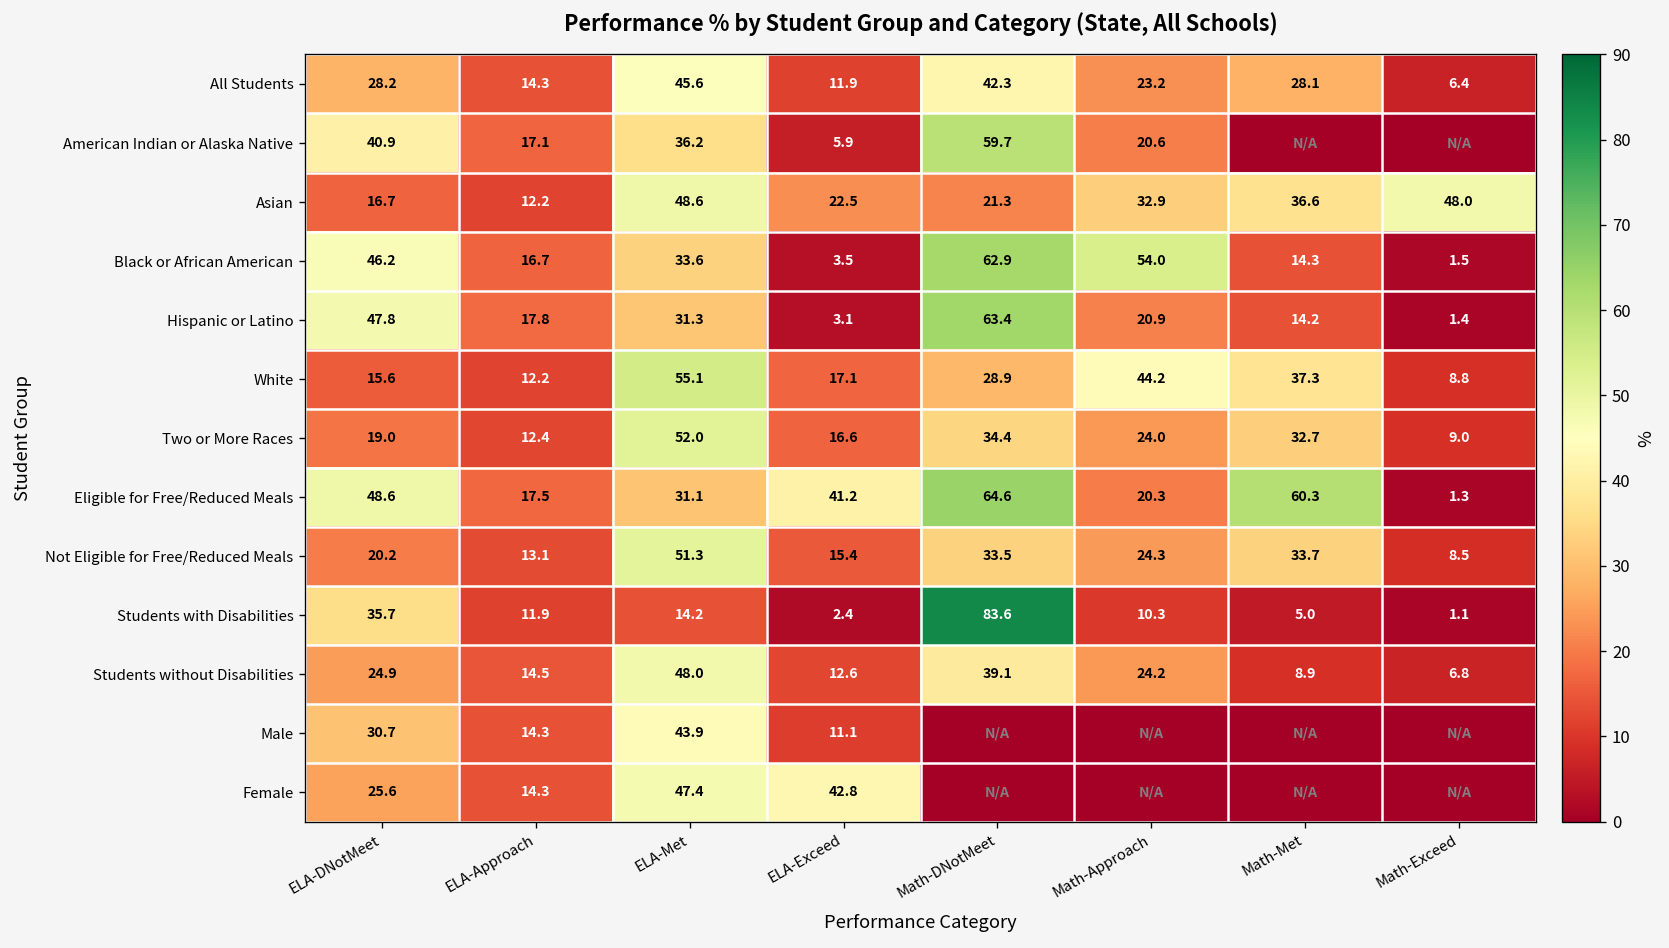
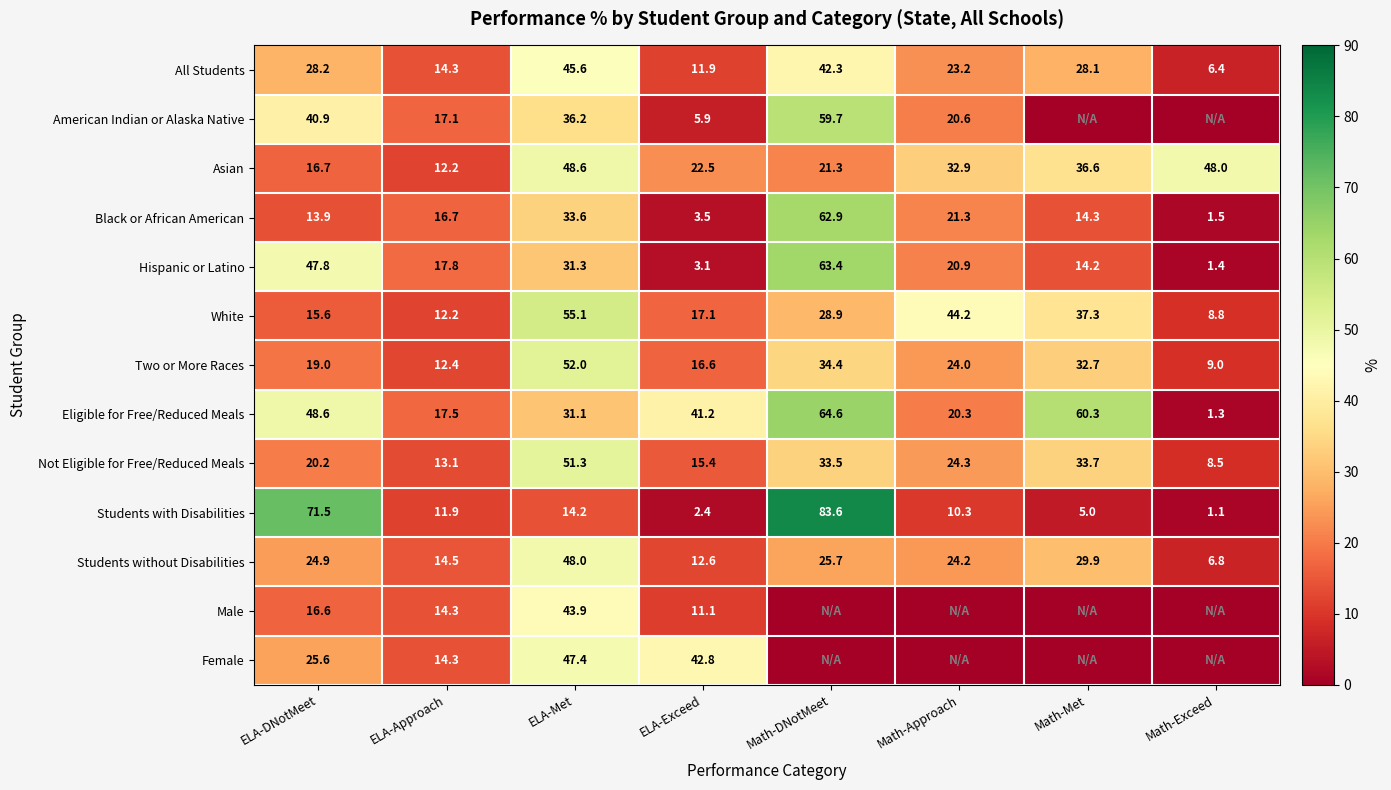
Black or African American, ELA-DNotMeet: 46.2 -> 13.9
Black or African American, Math-Approach: 54.0 -> 21.3
Students with Disabilities, ELA-DNotMeet: 35.7 -> 71.5
Students without Disabilities, Math-DNotMeet: 39.1 -> 25.7
Students without Disabilities, Math-Met: 8.9 -> 29.9
Male, ELA-DNotMeet: 30.7 -> 16.6
